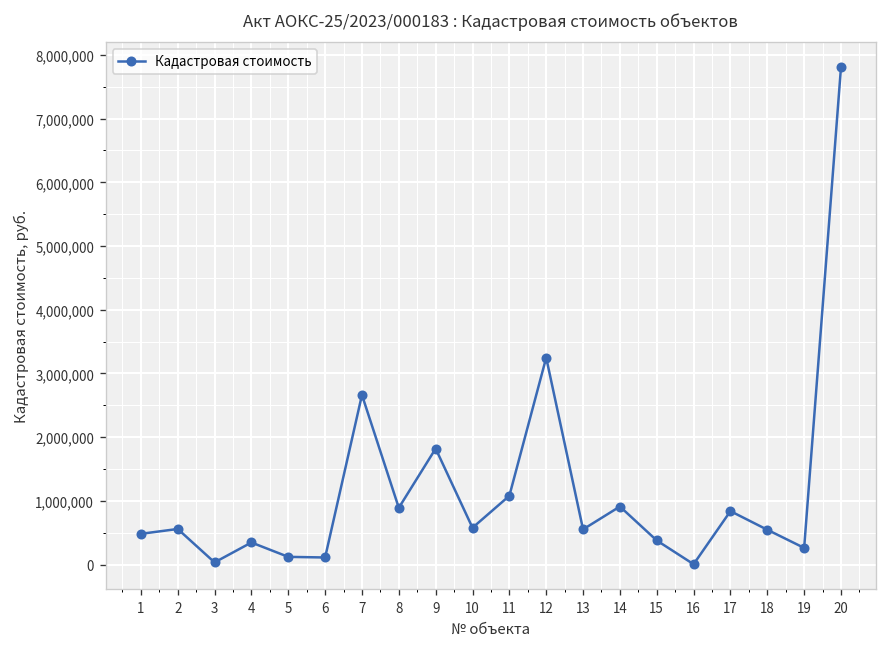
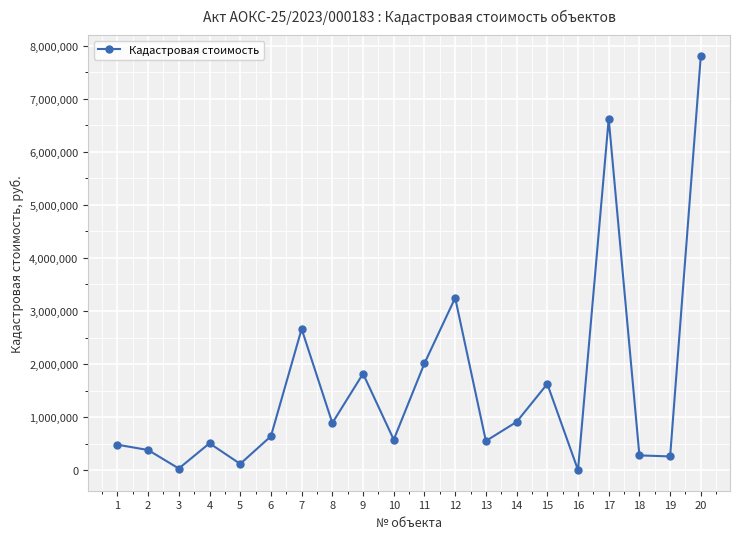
2: 600,000 -> 400,000
4: 300,000 -> 500,000
6: 100,000 -> 600,000
11: 1,100,000 -> 2,000,000
15: 400,000 -> 1,600,000
17: 800,000 -> 6,600,000
18: 500,000 -> 300,000
